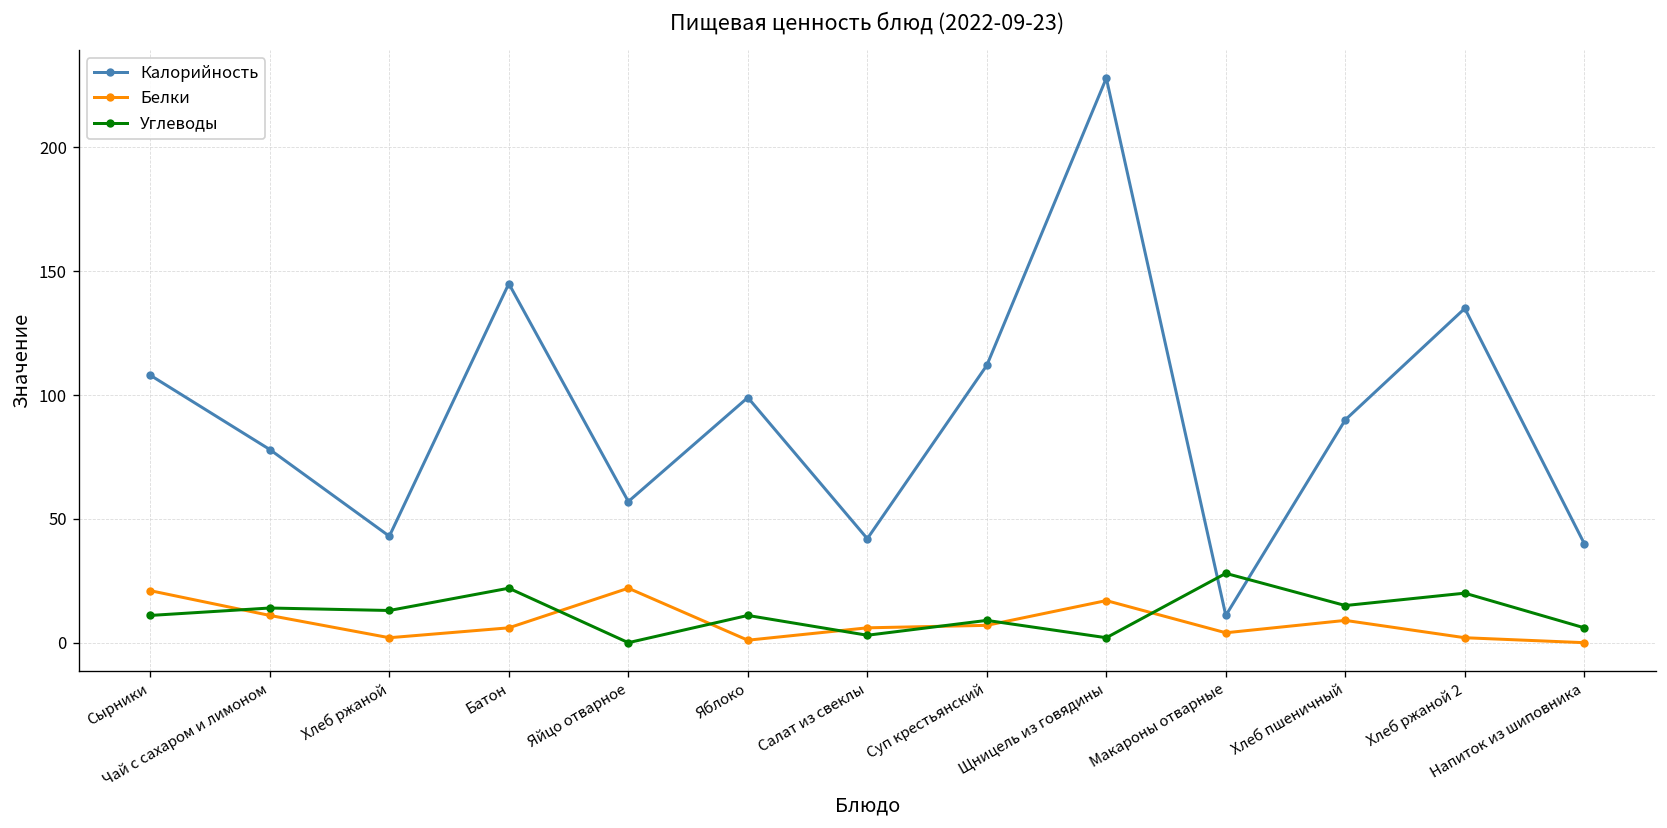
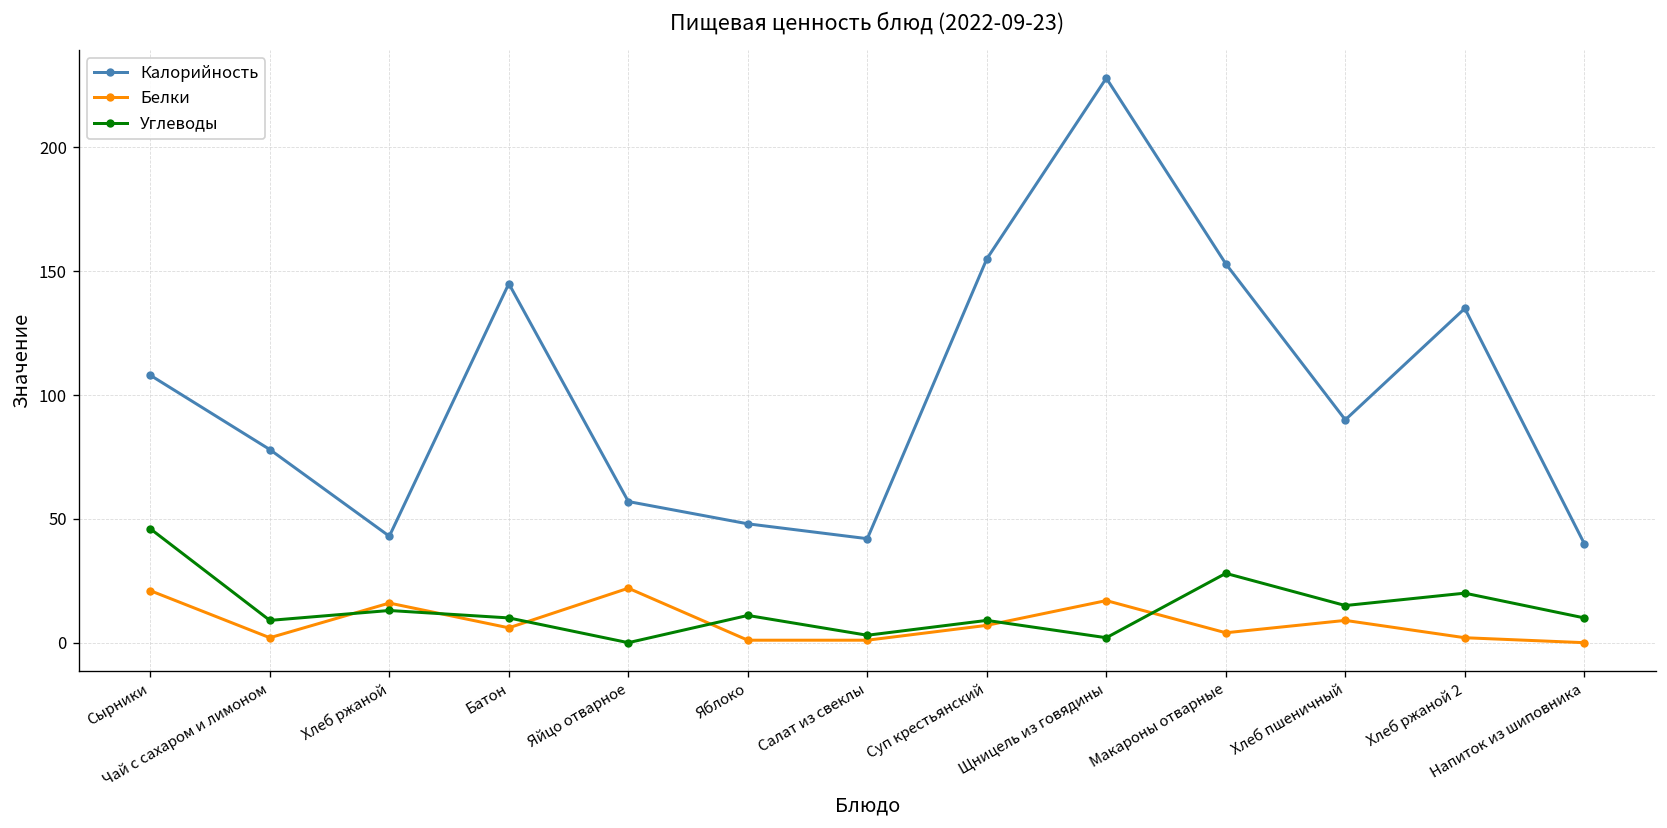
Углеводы, Сырники: 11 -> 46
Белки, Чай с сахаром и лимоном: 11 -> 2
Углеводы, Чай с сахаром и лимоном: 14 -> 9
Белки, Хлеб ржаной: 2 -> 16
Углеводы, Батон: 22 -> 10
Калорийность, Яблоко: 99 -> 48
Белки, Салат из свеклы: 6 -> 1
Калорийность, Суп крестьянский: 112 -> 155
Калорийность, Макароны отварные: 11 -> 153
Углеводы, Напиток из шиповника: 6 -> 10
